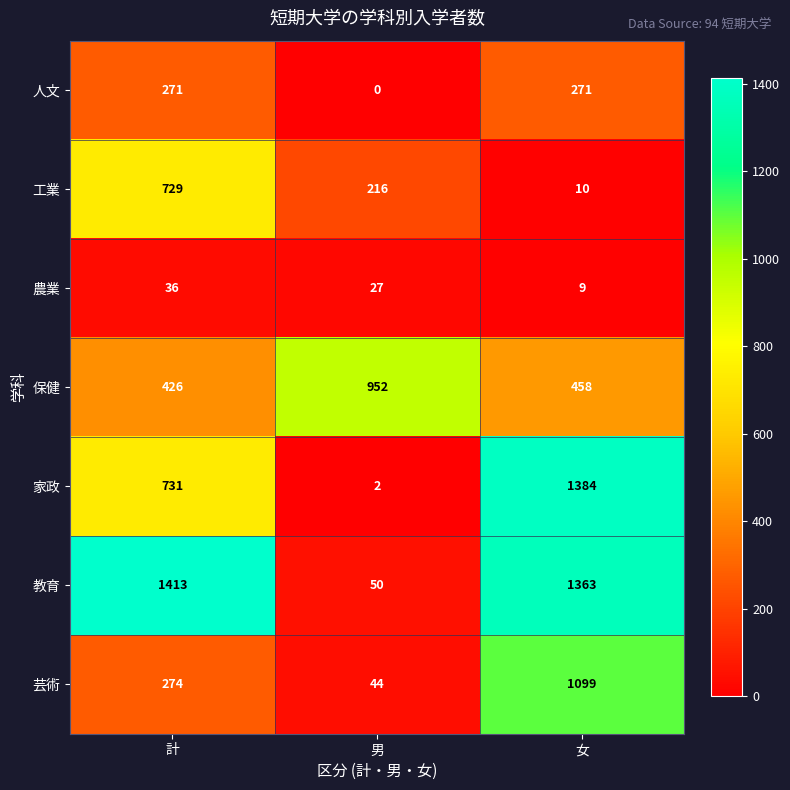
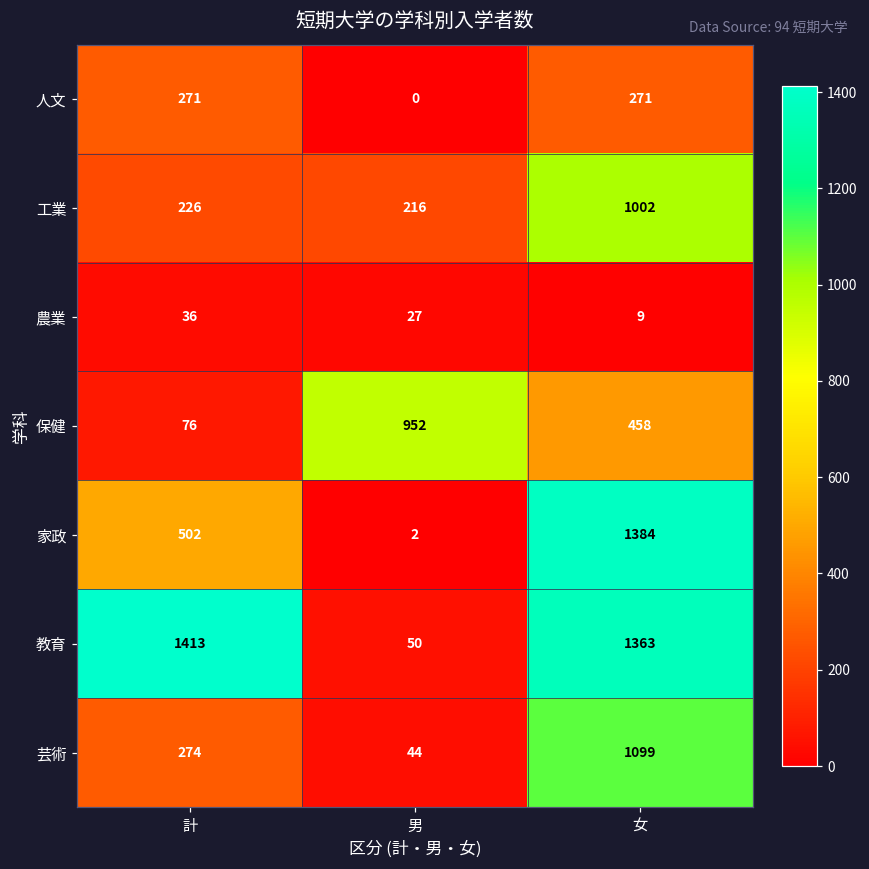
工業, 計: 729 -> 226
工業, 女: 10 -> 1002
保健, 計: 426 -> 76
家政, 計: 731 -> 502
